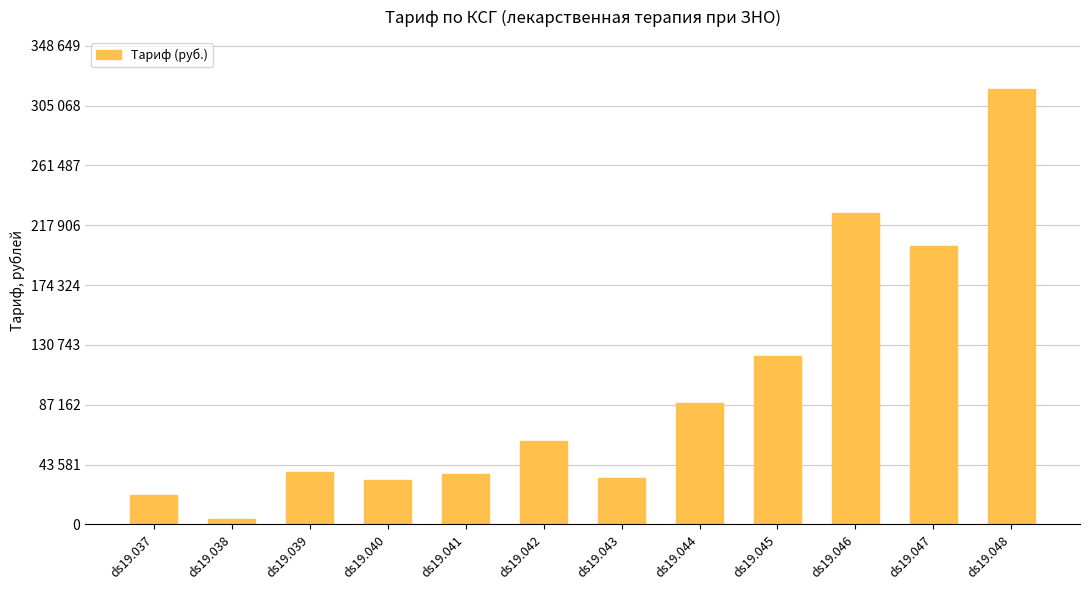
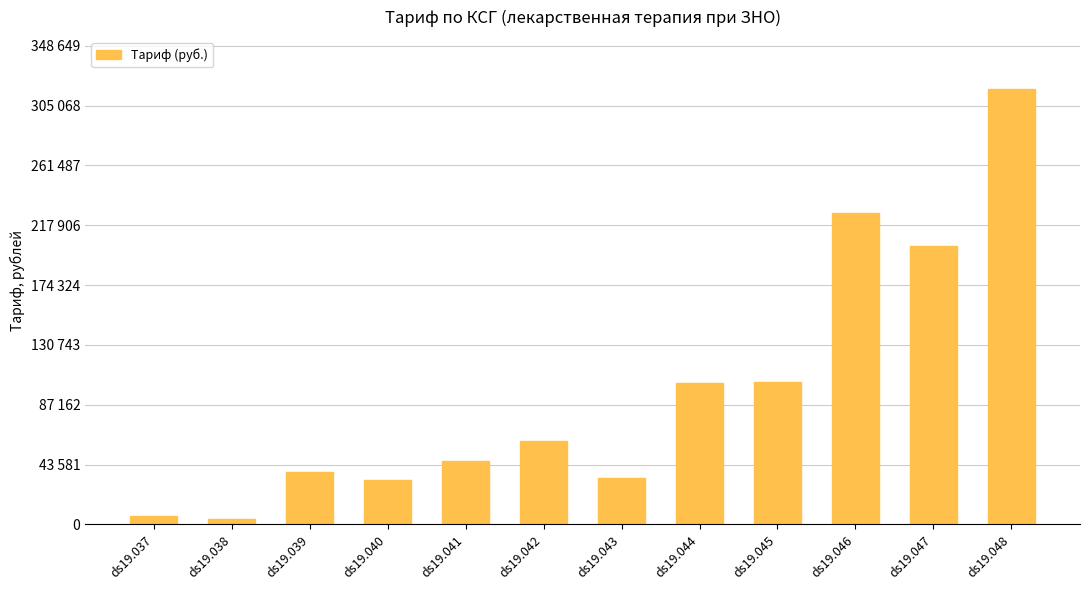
ds19.037: 22000 -> 6000
ds19.041: 36000 -> 46000
ds19.044: 89000 -> 103000
ds19.045: 123000 -> 104000
